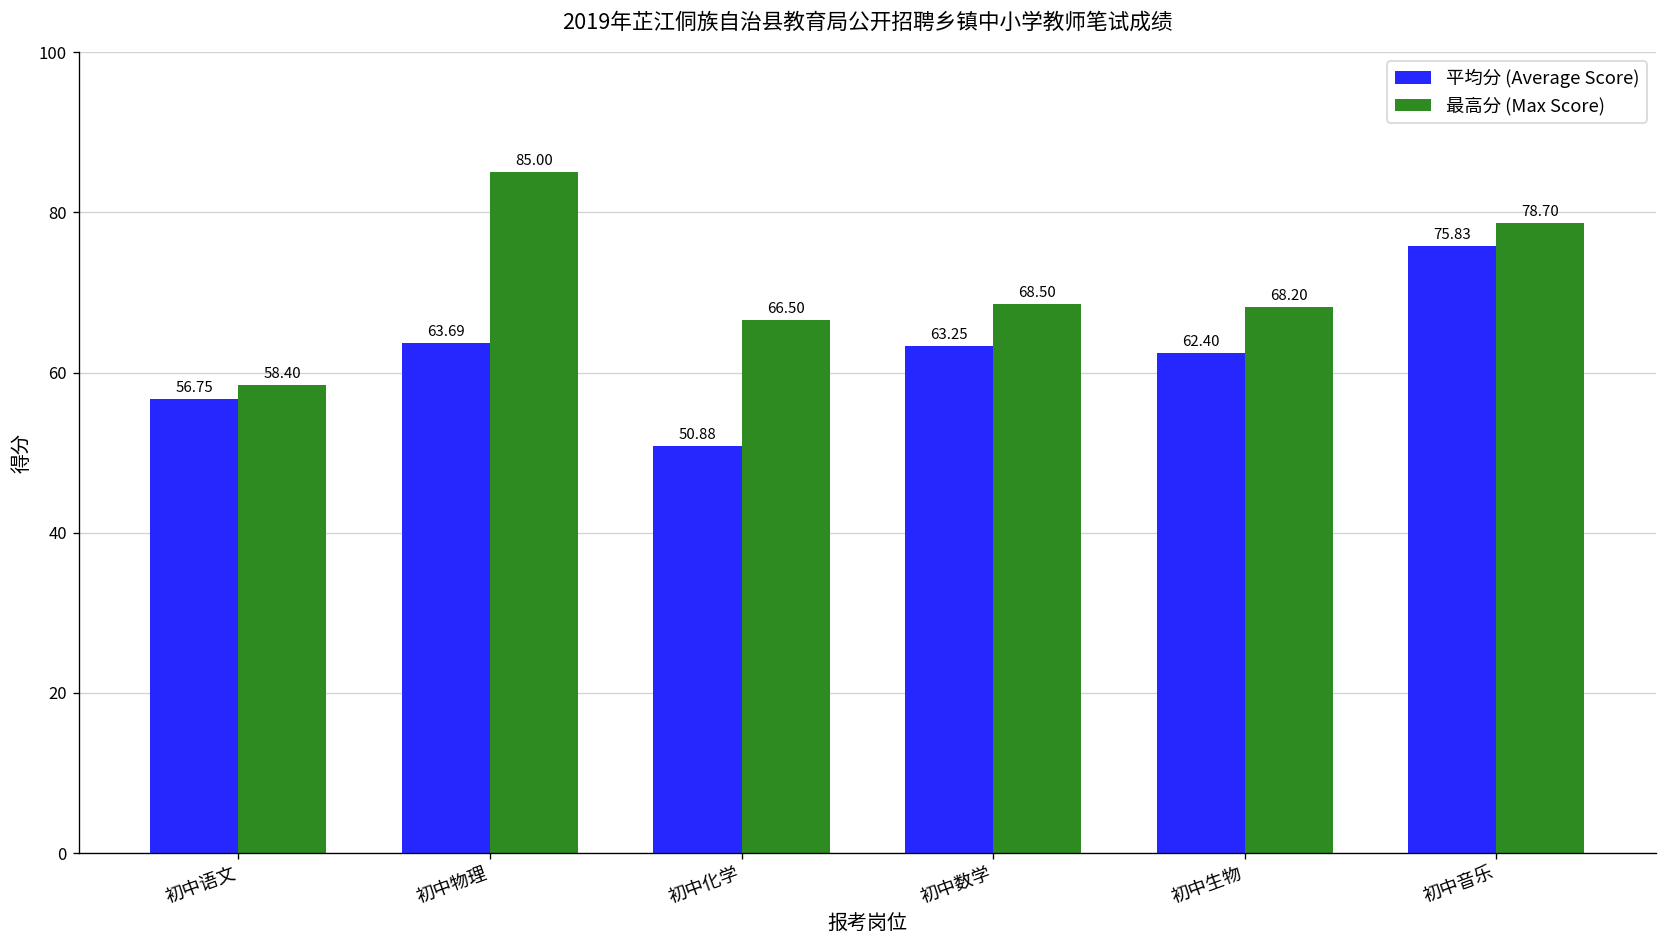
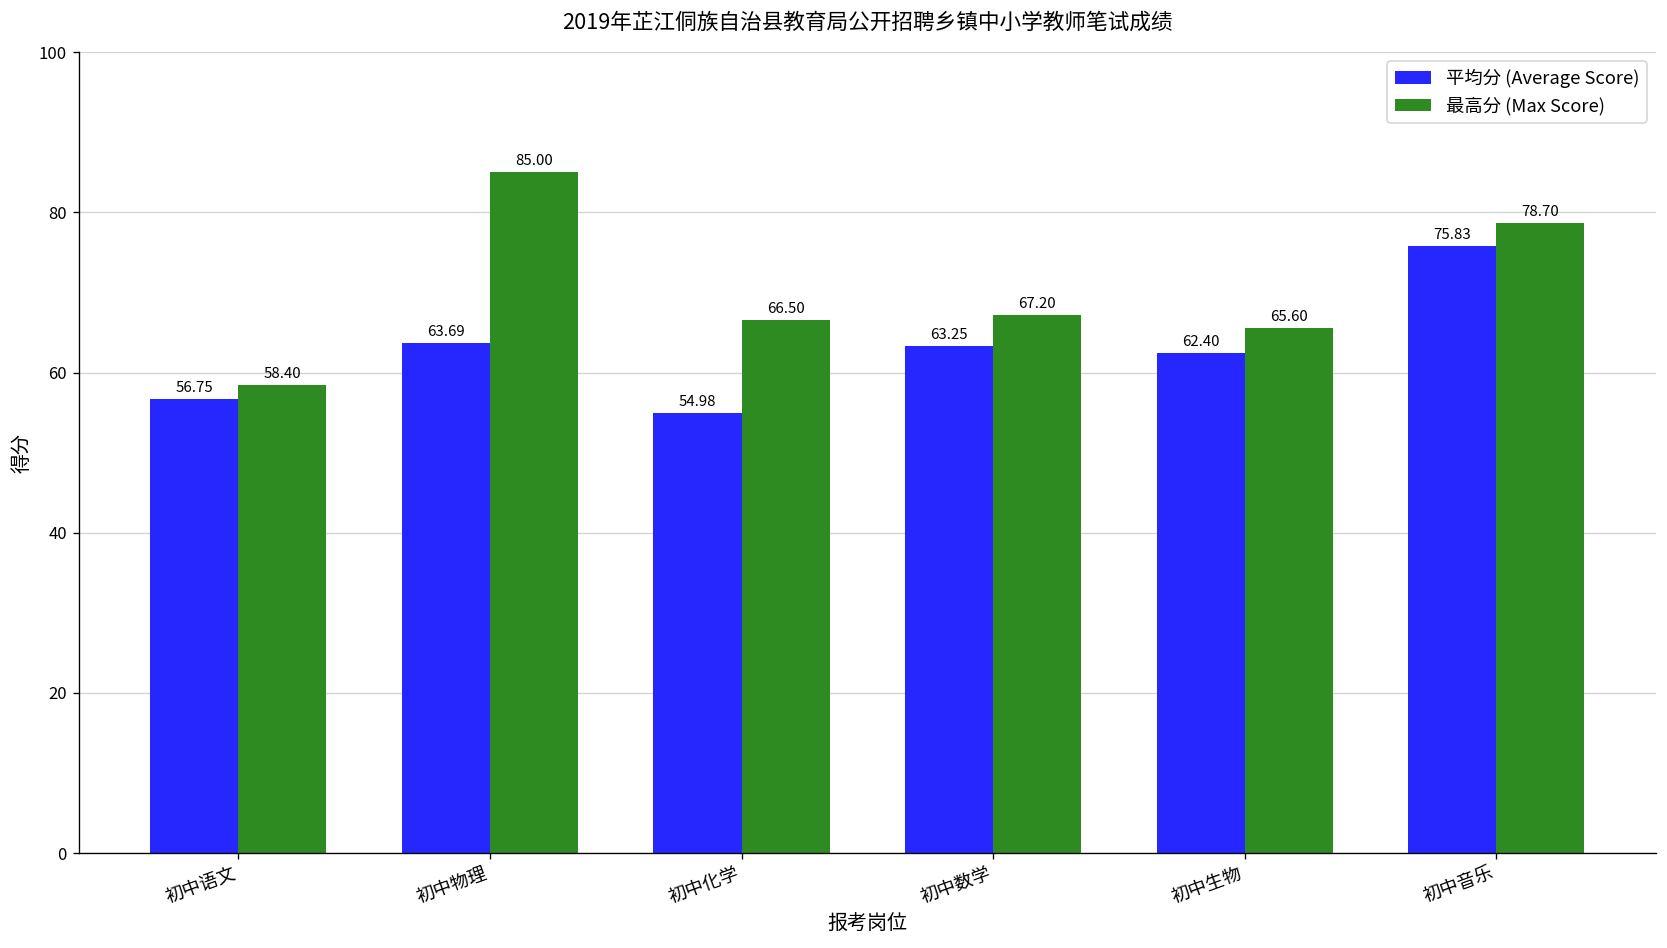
平均分 (Average Score), 初中化学: 50.88 -> 54.98
最高分 (Max Score), 初中数学: 68.50 -> 67.20
最高分 (Max Score), 初中生物: 68.20 -> 65.60
